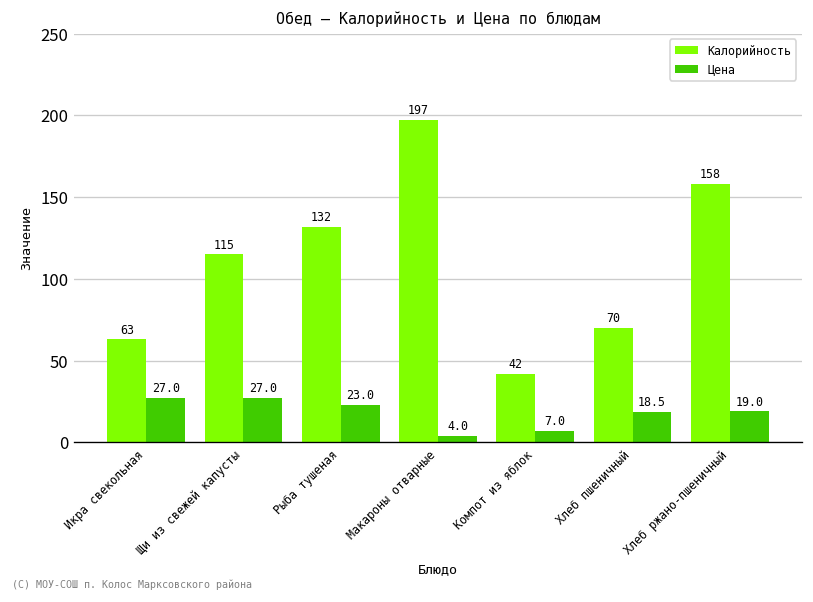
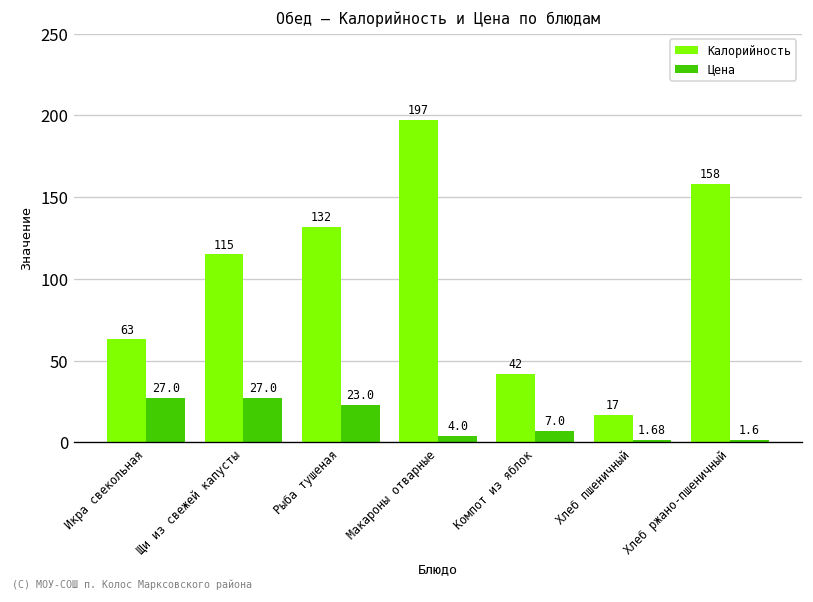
Калорийность, Хлеб пшеничный: 70 -> 17
Цена, Хлеб пшеничный: 18.5 -> 1.68
Цена, Хлеб ржано-пшеничный: 19.0 -> 1.6
